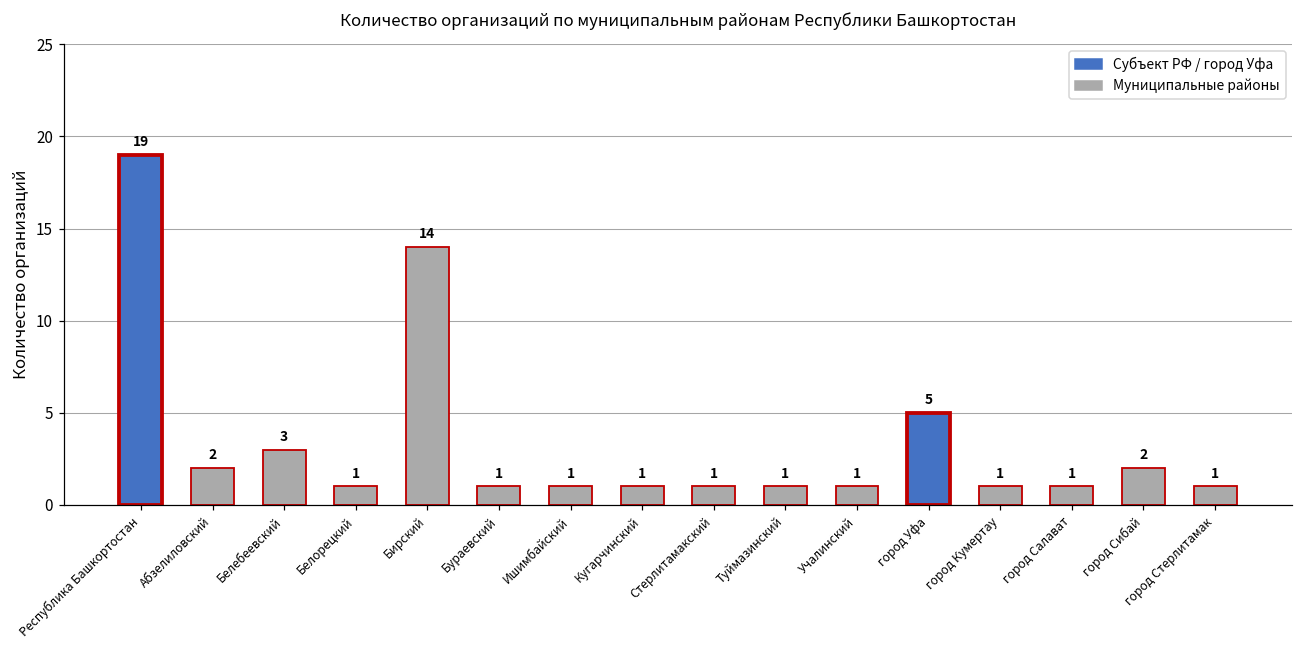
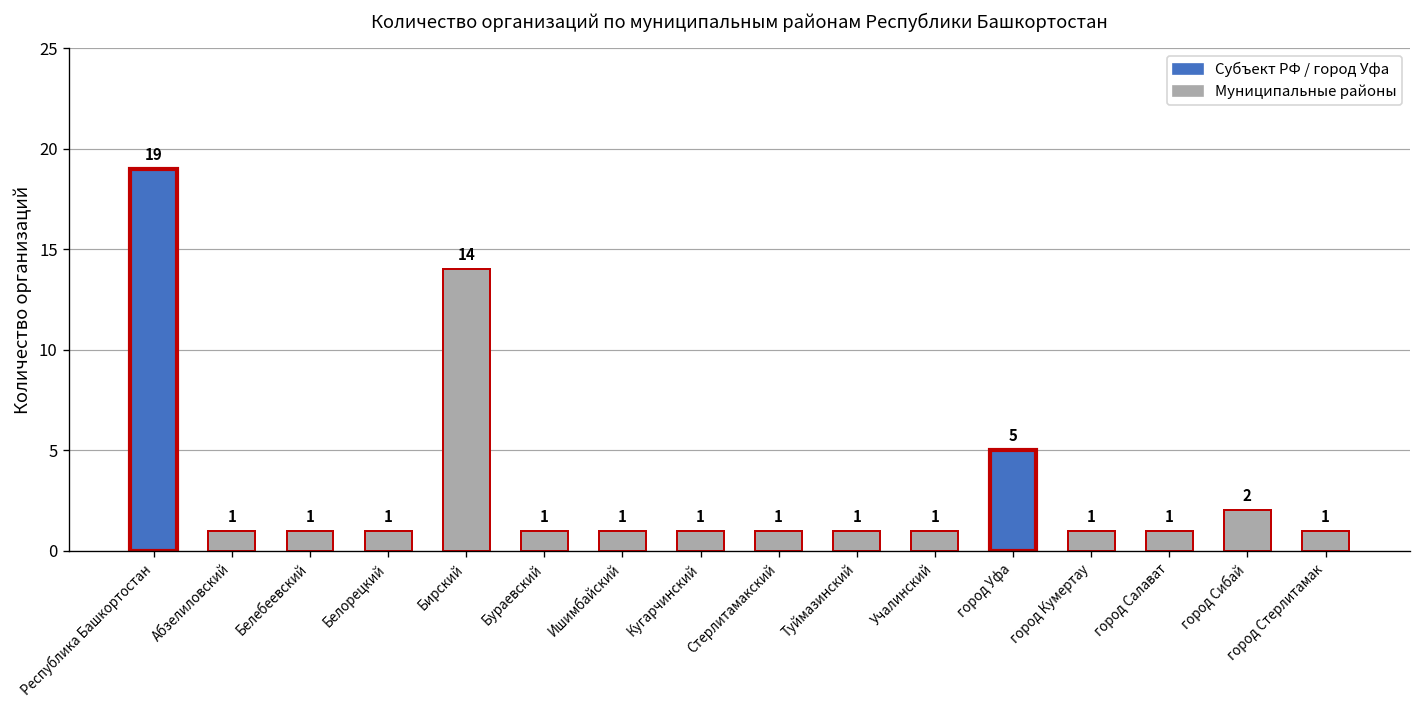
Абзелиловский: 2 -> 1
Белебеевский: 3 -> 1
